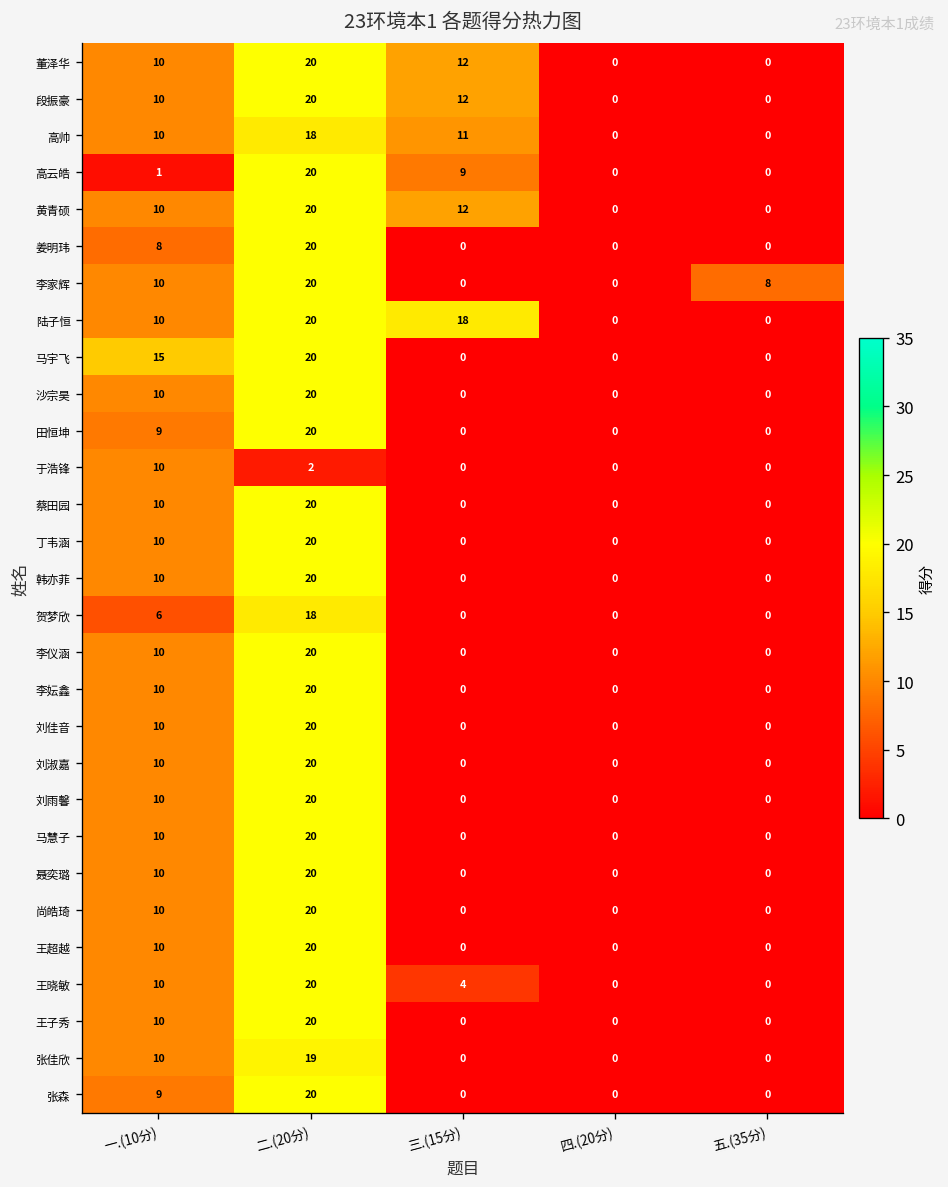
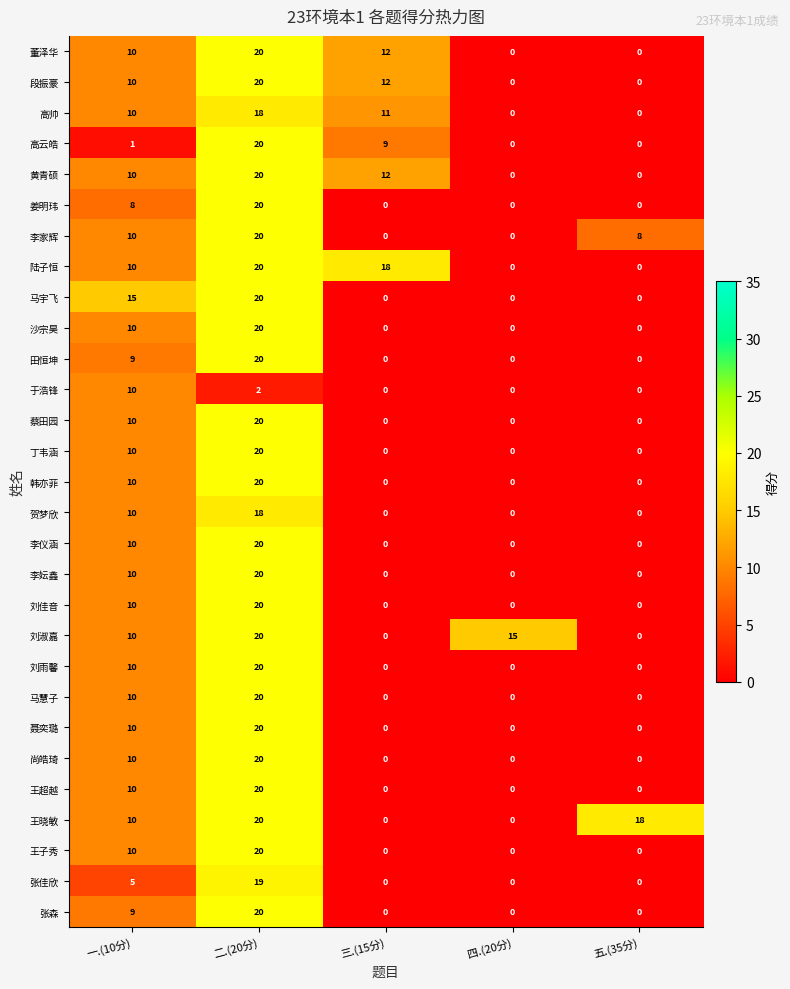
贺梦欣, 一.(10分): 6 -> 10
刘淑嘉, 四.(20分): 0 -> 15
王晓敏, 三.(15分): 4 -> 0
王晓敏, 五.(35分): 0 -> 18
张佳欣, 一.(10分): 10 -> 5
